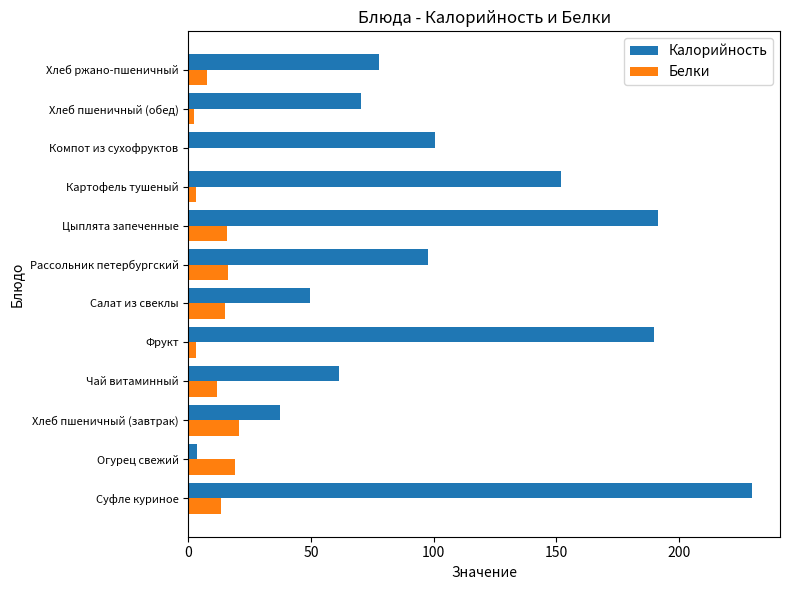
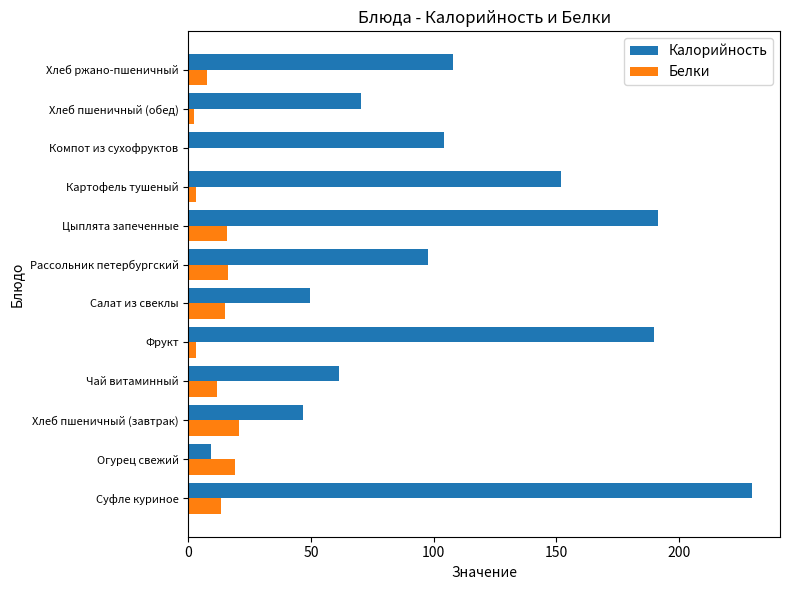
Калорийность, Хлеб ржано-пшеничный: 78 -> 108
Калорийность, Компот из сухофруктов: 100 -> 104
Калорийность, Хлеб пшеничный (завтрак): 37 -> 47
Калорийность, Огурец свежий: 3 -> 9
